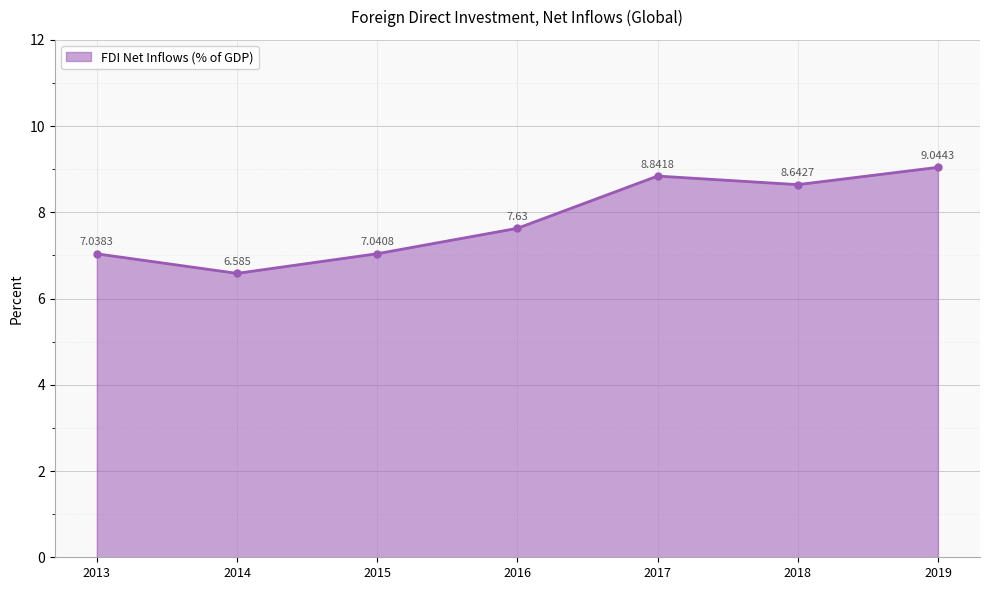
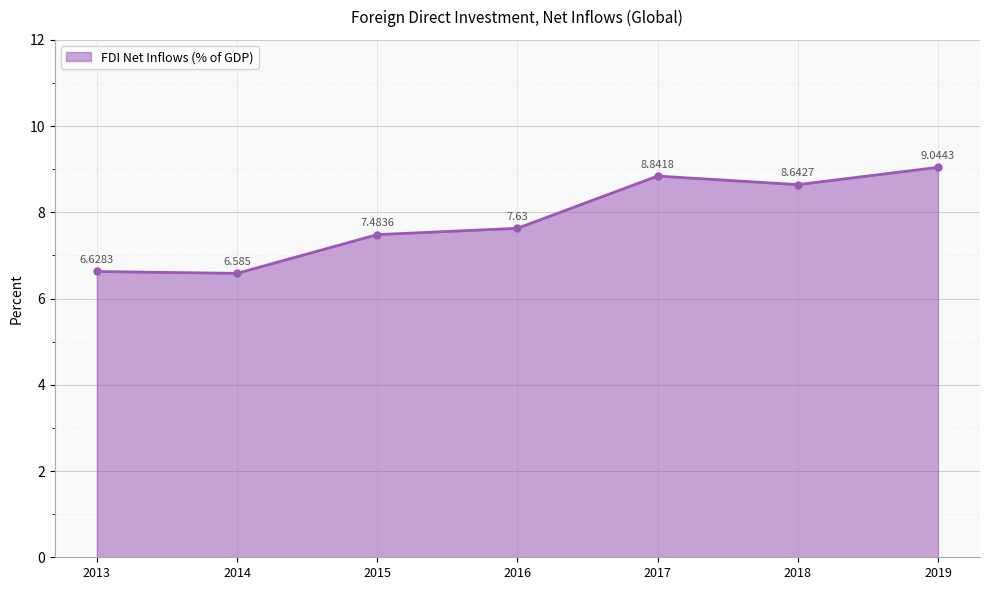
2013: 7.0383 -> 6.6283
2015: 7.0408 -> 7.4836
